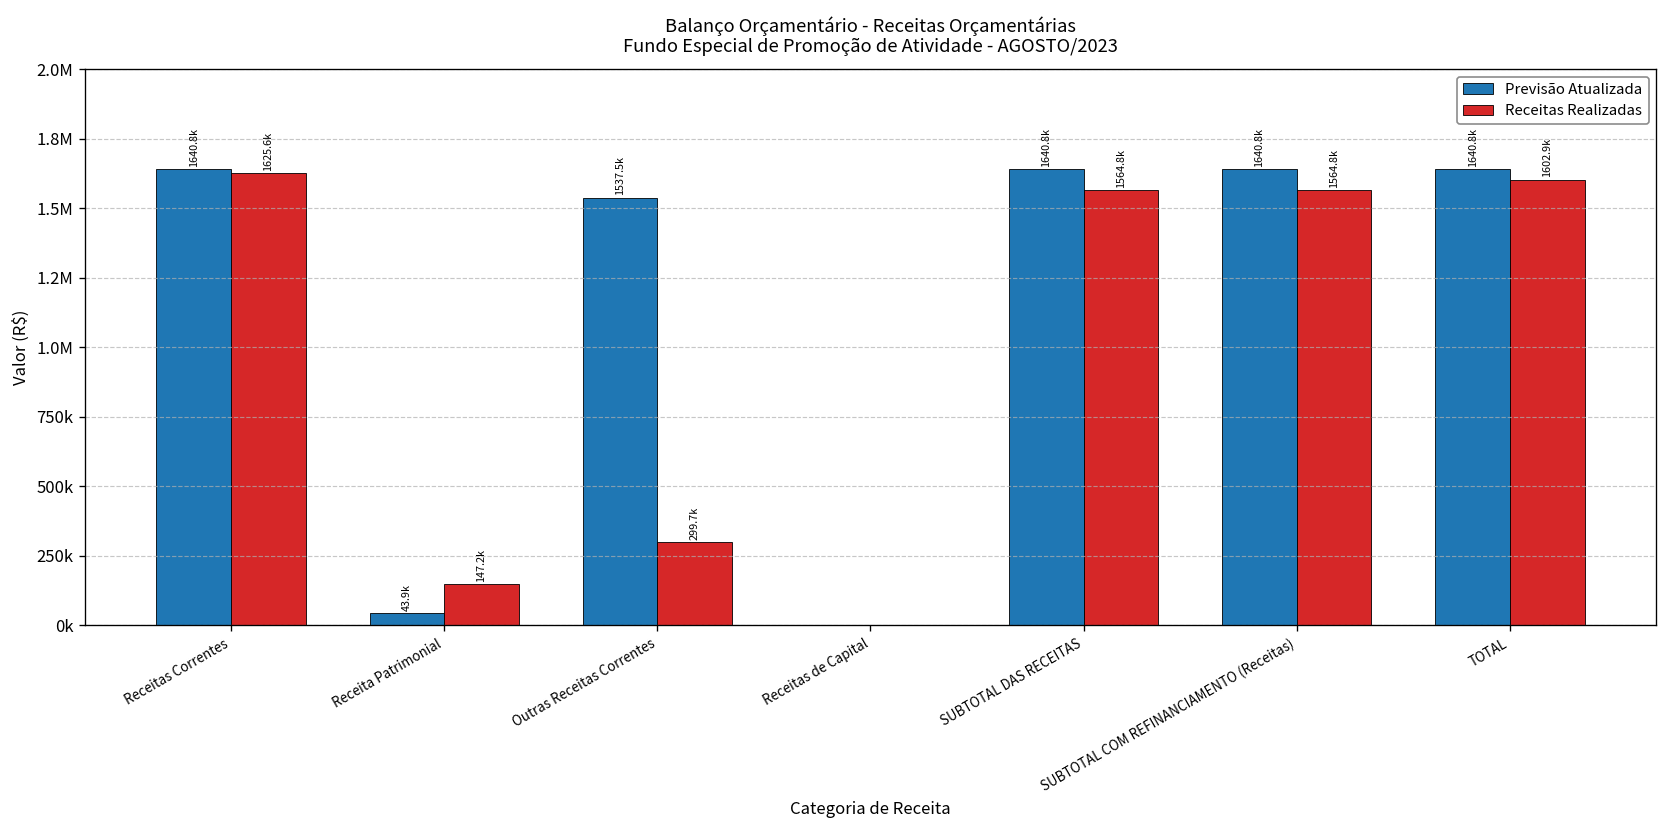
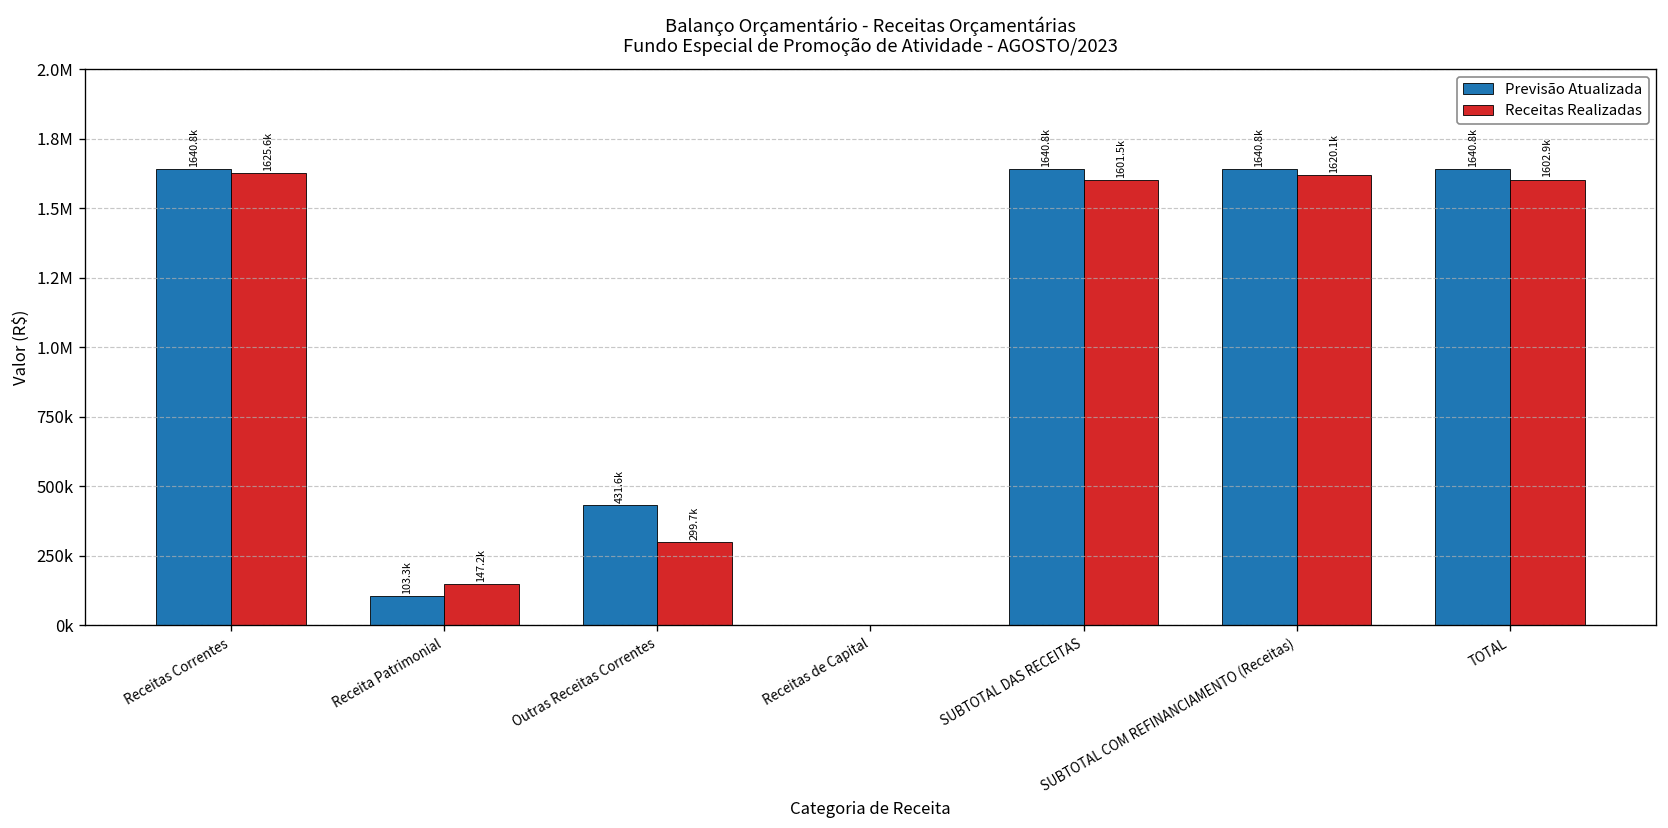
Previsão Atualizada, Receita Patrimonial: 43.9k -> 103.3k
Previsão Atualizada, Outras Receitas Correntes: 1537.5k -> 431.6k
Receitas Realizadas, SUBTOTAL DAS RECEITAS: 1564.8k -> 1601.5k
Receitas Realizadas, SUBTOTAL COM REFINANCIAMENTO (Receitas): 1564.8k -> 1620.1k
